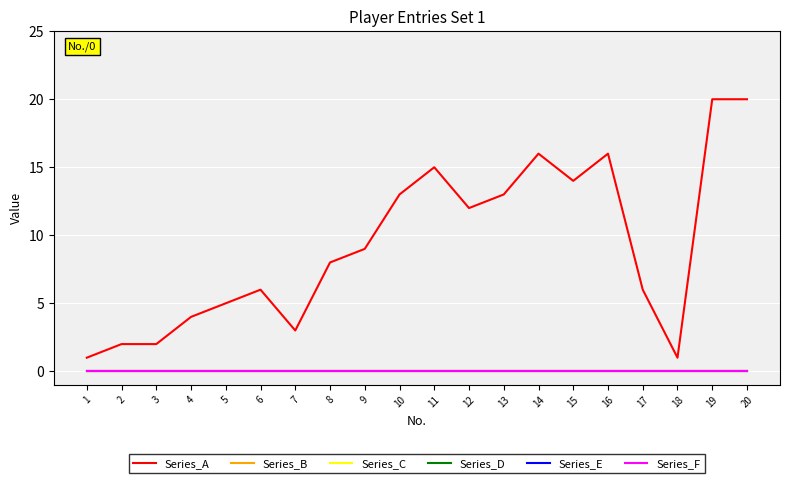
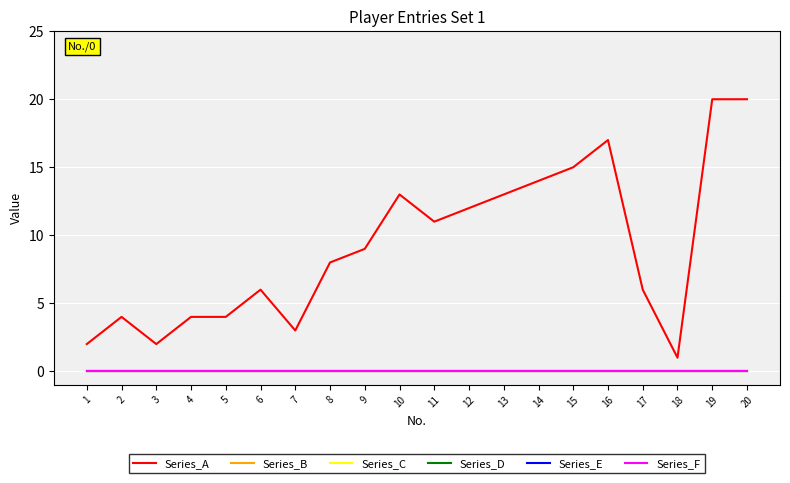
Series_A, 1: 1 -> 2
Series_A, 2: 2 -> 4
Series_A, 5: 5 -> 4
Series_A, 11: 15 -> 11
Series_A, 14: 16 -> 14
Series_A, 15: 14 -> 15
Series_A, 16: 16 -> 17
